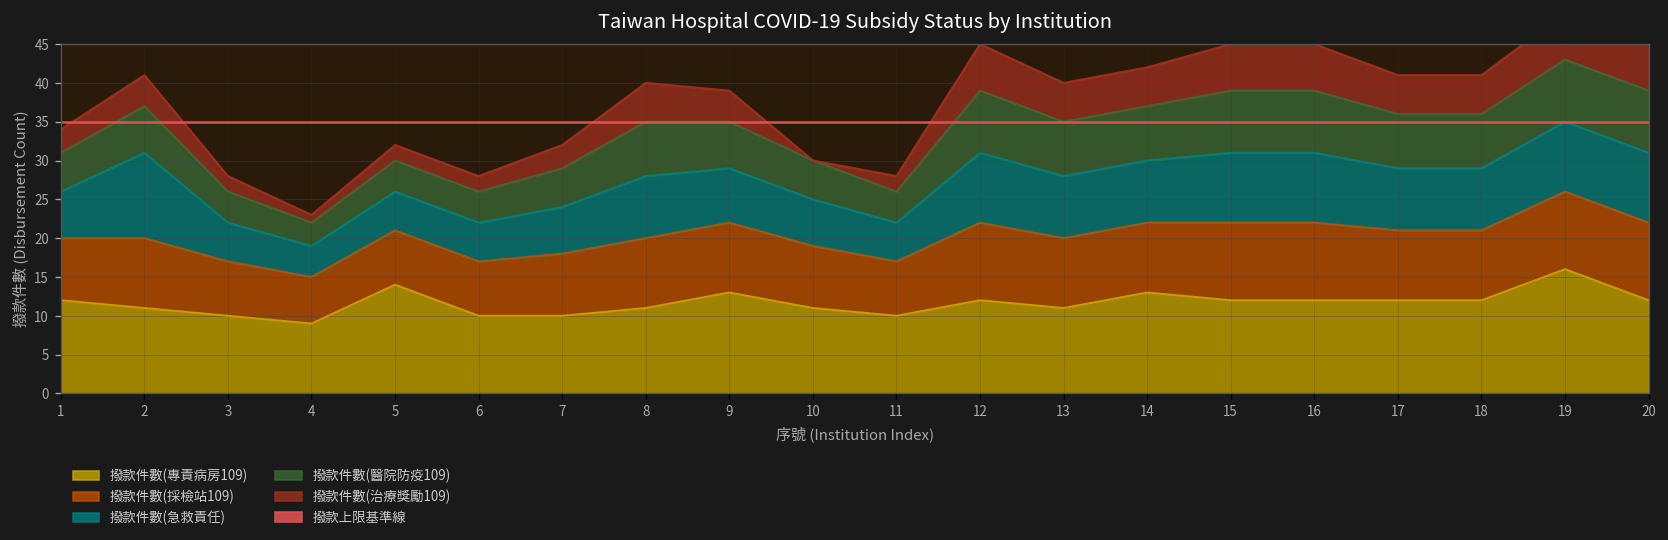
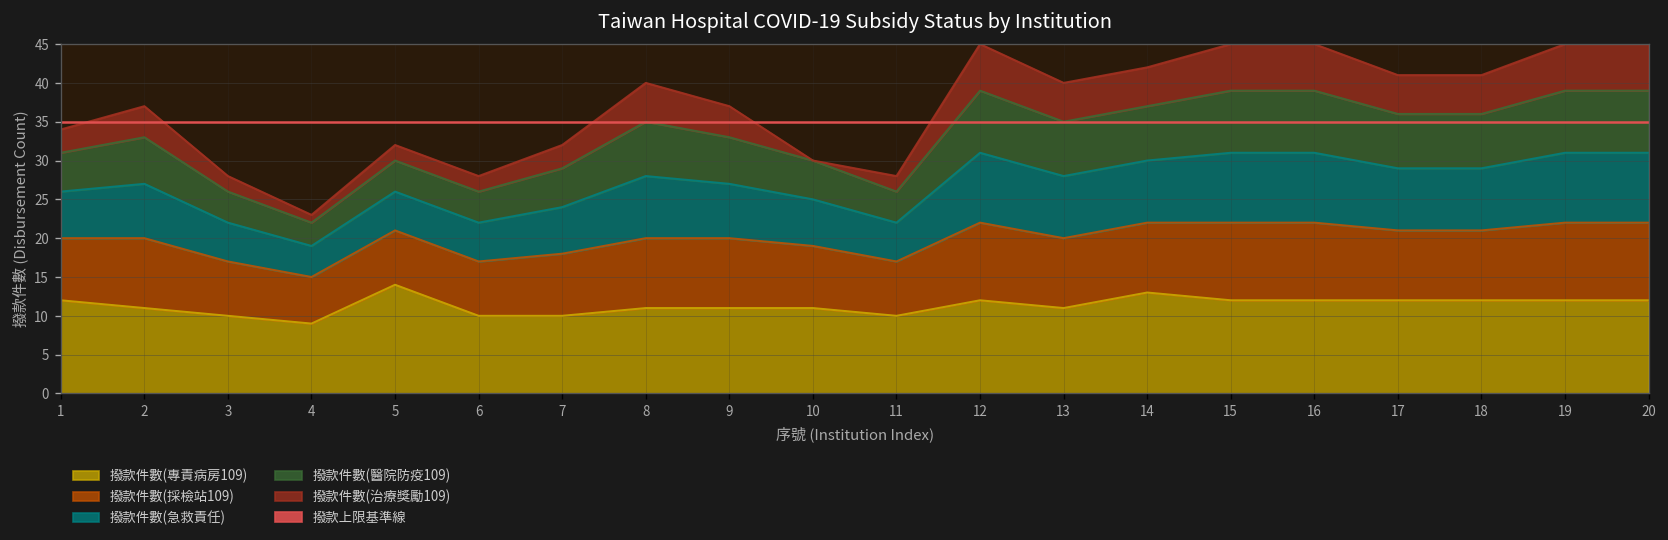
撥款件數(急救責任), 2: 11 -> 7
撥款件數(專責病房109), 9: 13 -> 11
撥款件數(專責病房109), 19: 16 -> 12
